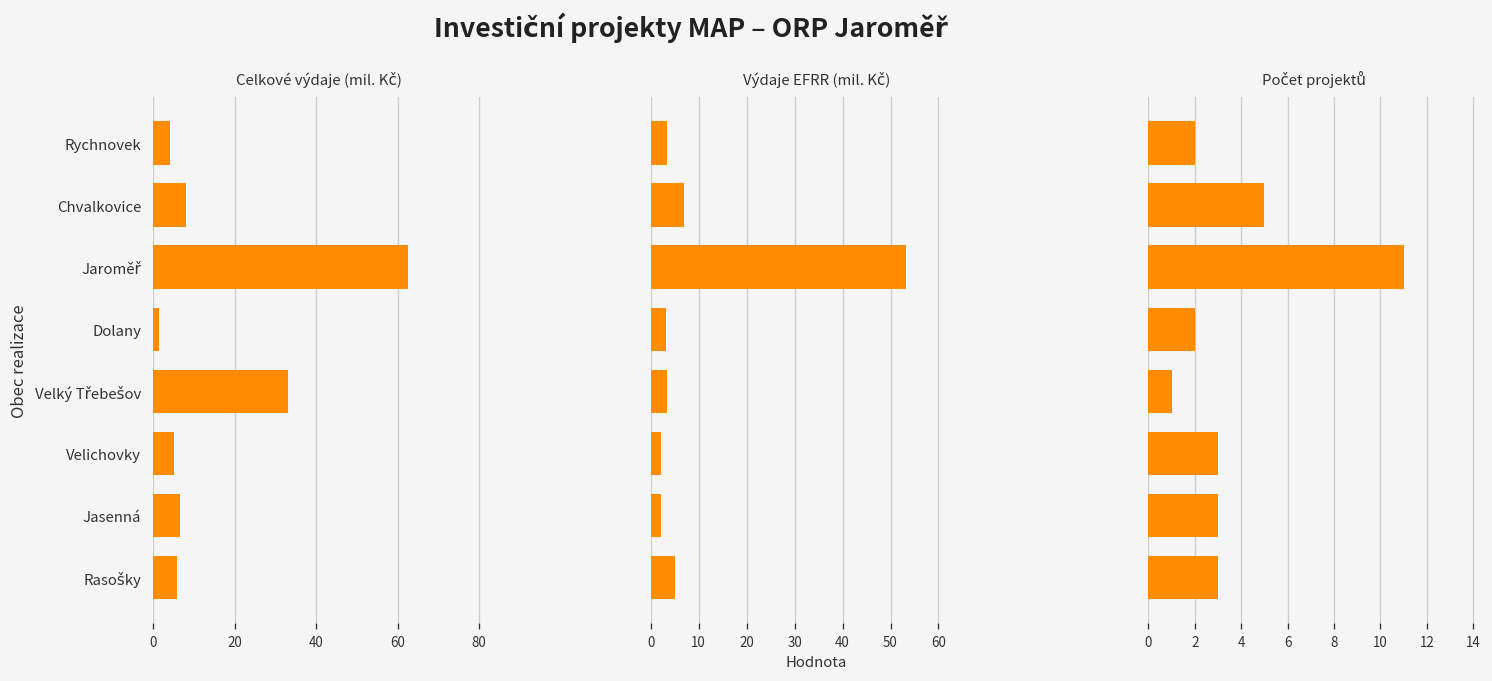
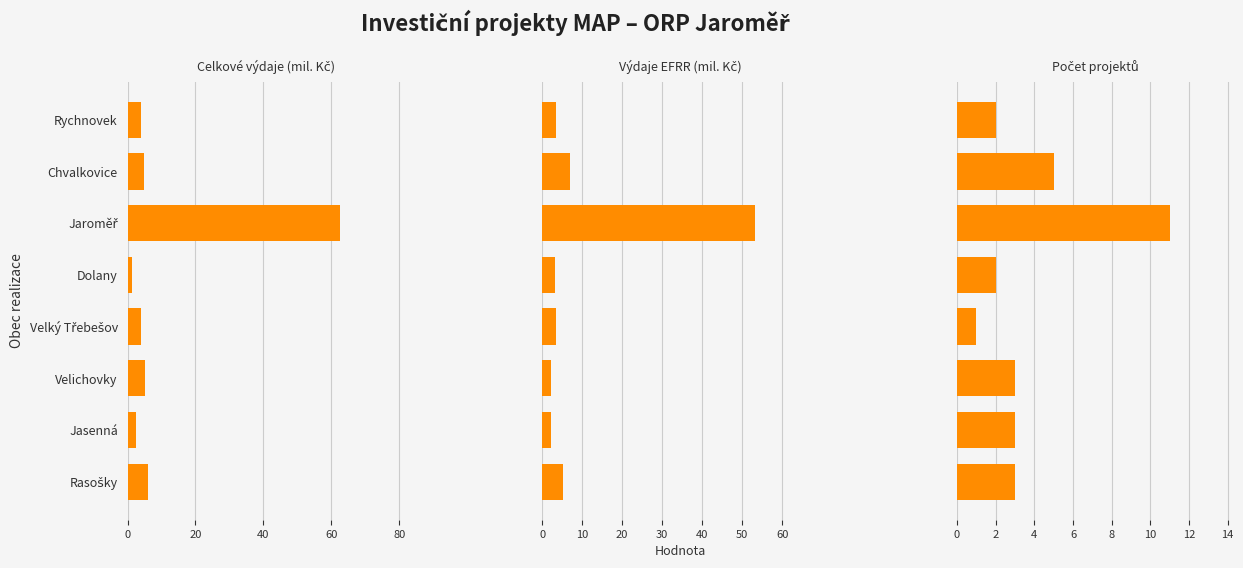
Celkové výdaje (mil. Kč), Chvalkovice: 8 -> 5
Celkové výdaje (mil. Kč), Velký Třebešov: 33 -> 4
Celkové výdaje (mil. Kč), Jasenná: 7 -> 3
